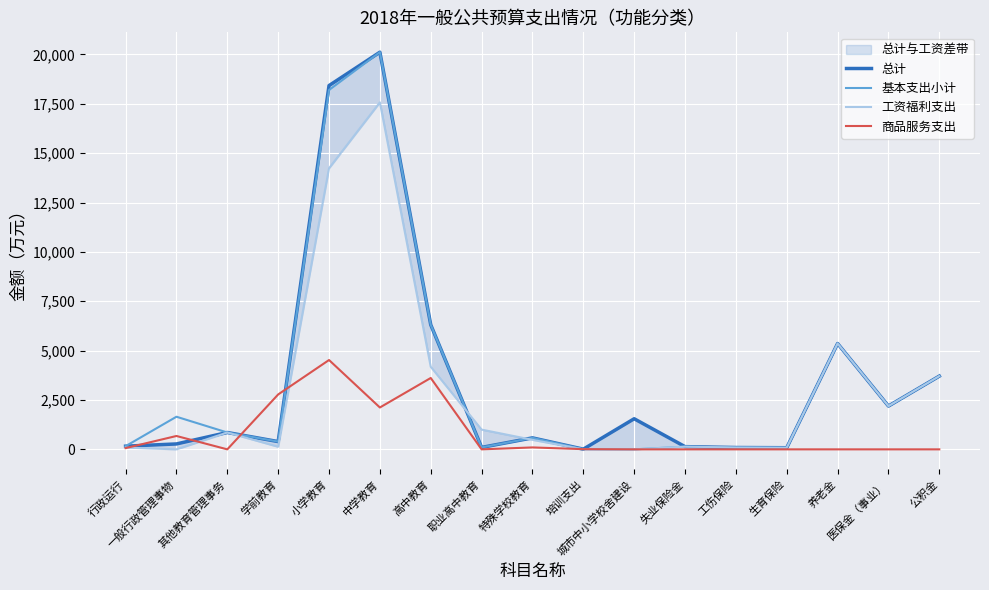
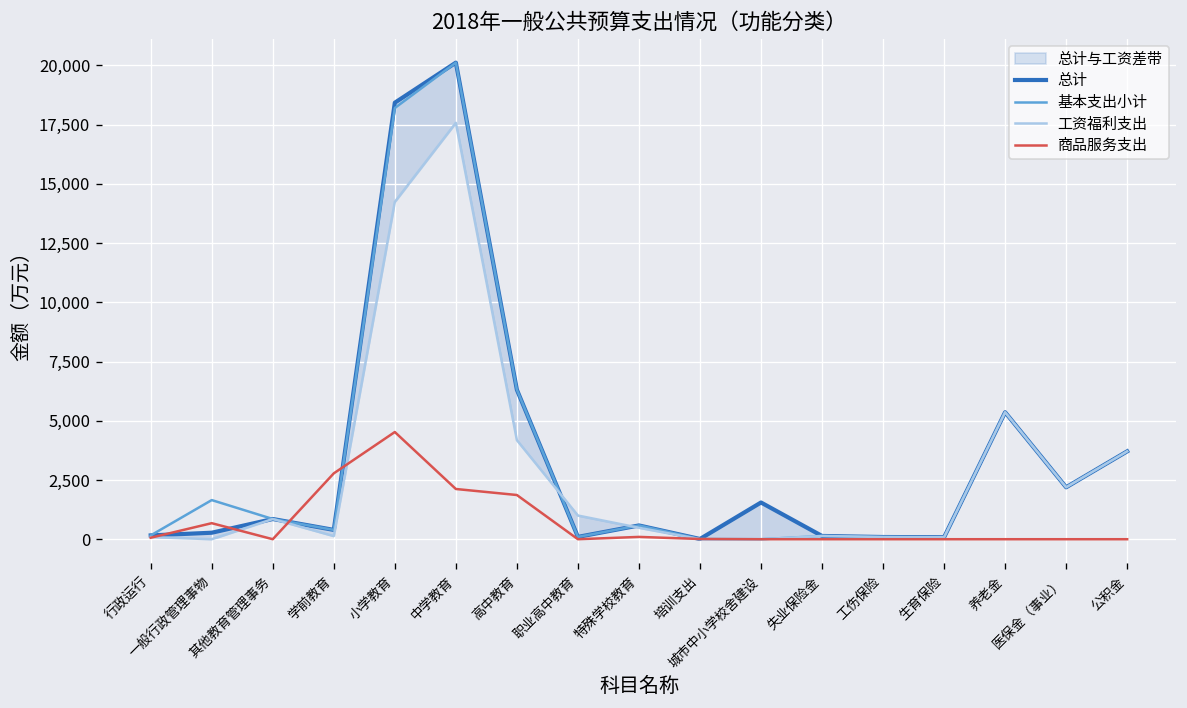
商品服务支出, 高中教育: 3,600 -> 1,900
